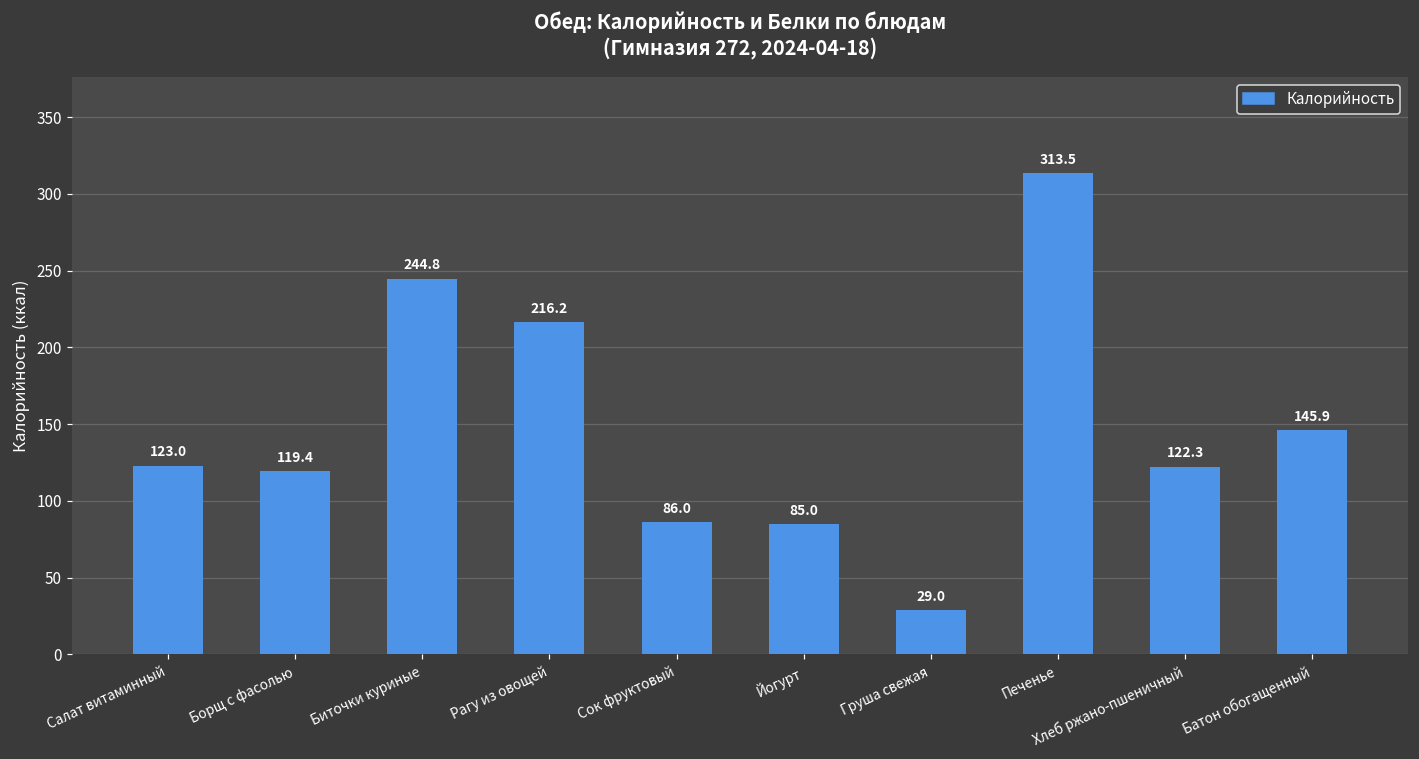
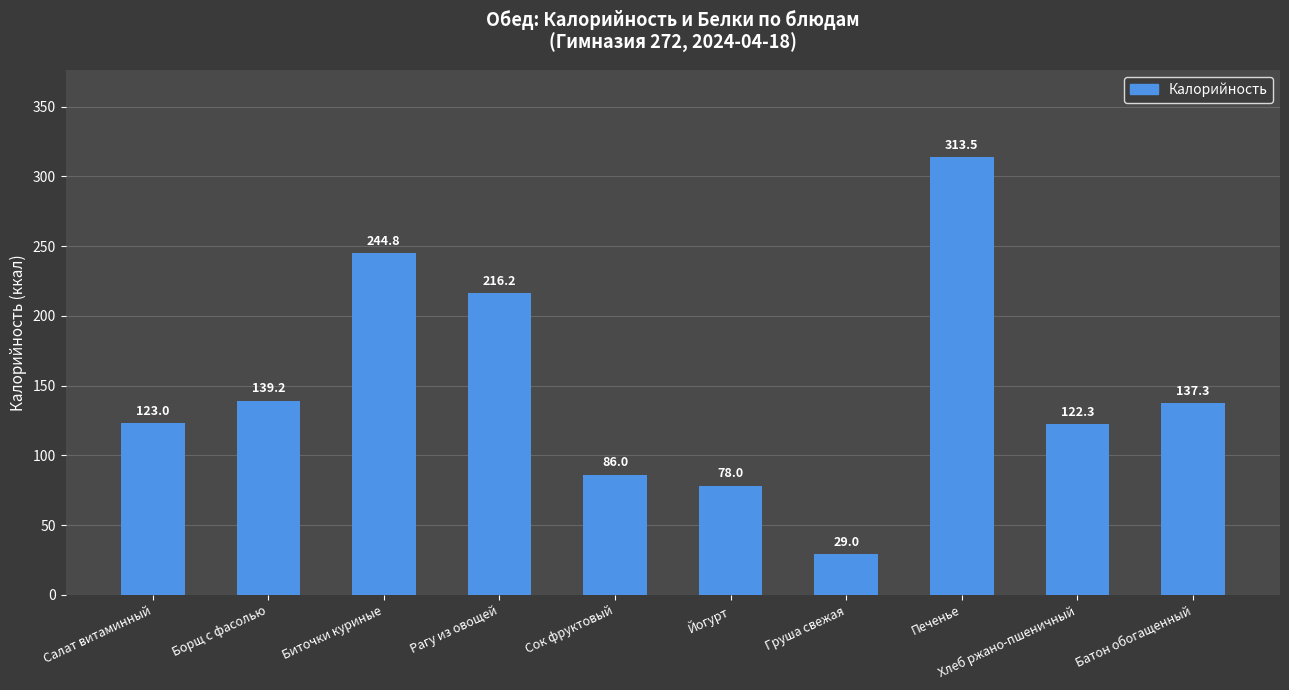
Борщ с фасолью: 119.4 -> 139.2
Йогурт: 85.0 -> 78.0
Батон обогащенный: 145.9 -> 137.3
